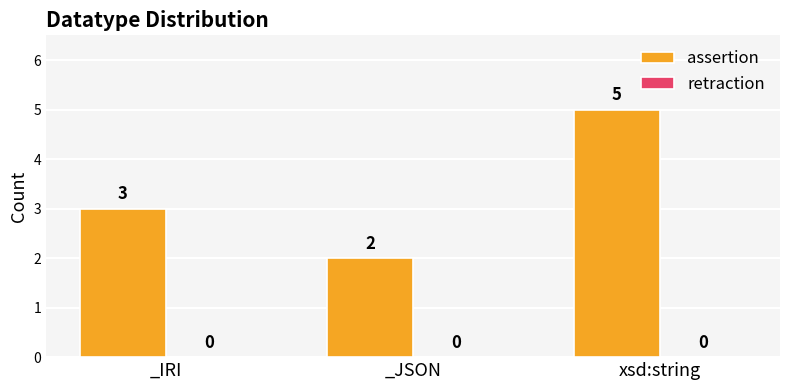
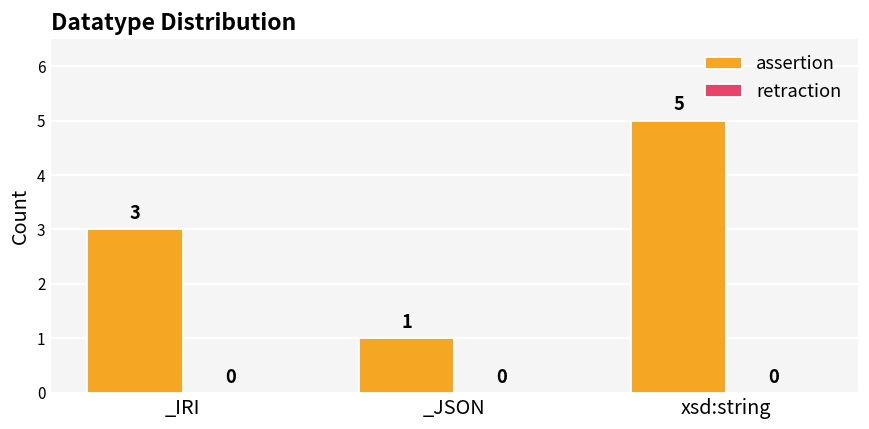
assertion, _JSON: 2 -> 1
